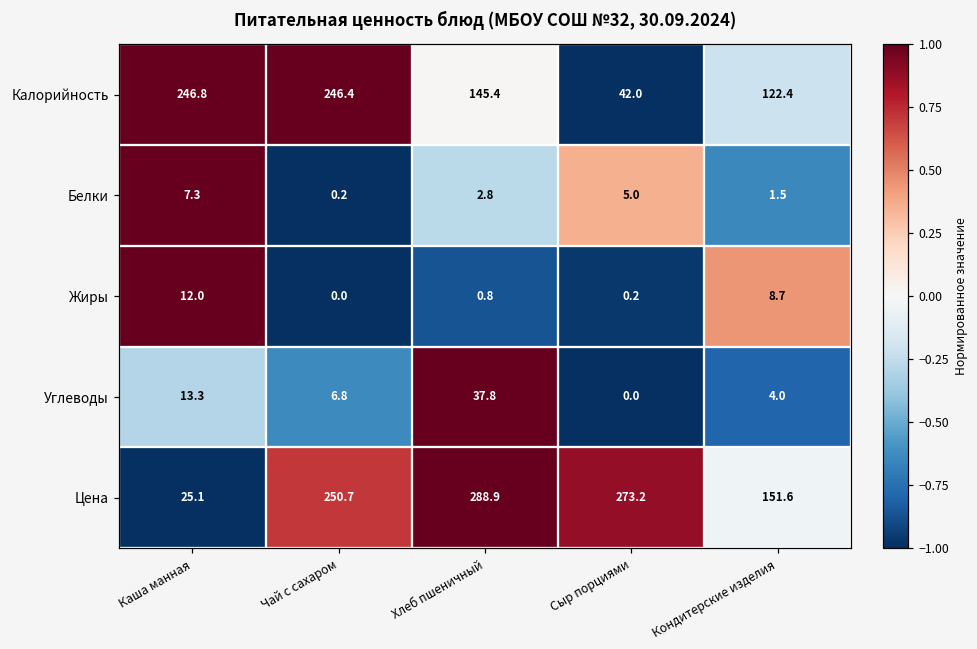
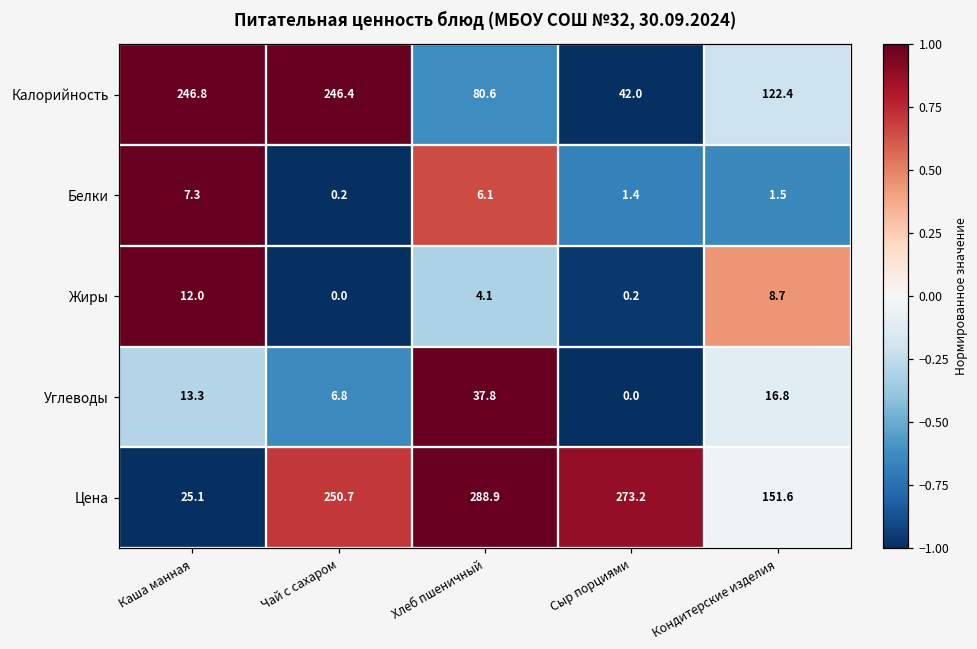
Калорийность, Хлеб пшеничный: 145.4 -> 80.6
Белки, Хлеб пшеничный: 2.8 -> 6.1
Белки, Сыр порциями: 5.0 -> 1.4
Жиры, Хлеб пшеничный: 0.8 -> 4.1
Углеводы, Кондитерские изделия: 4.0 -> 16.8
